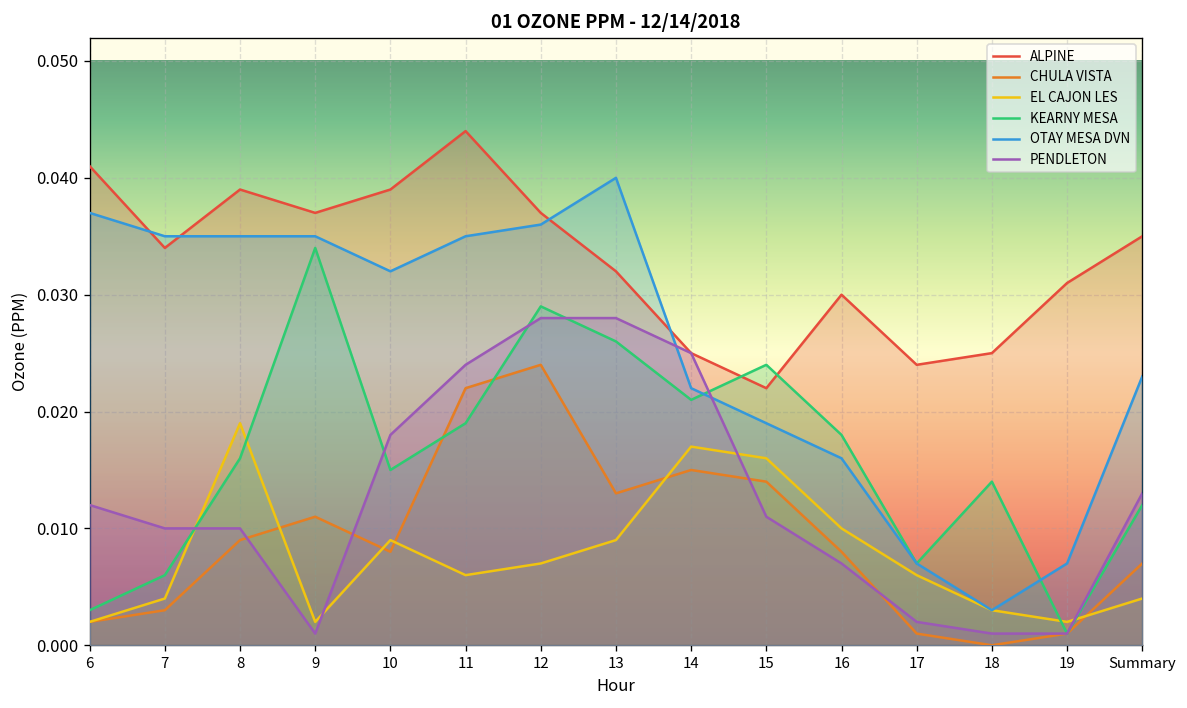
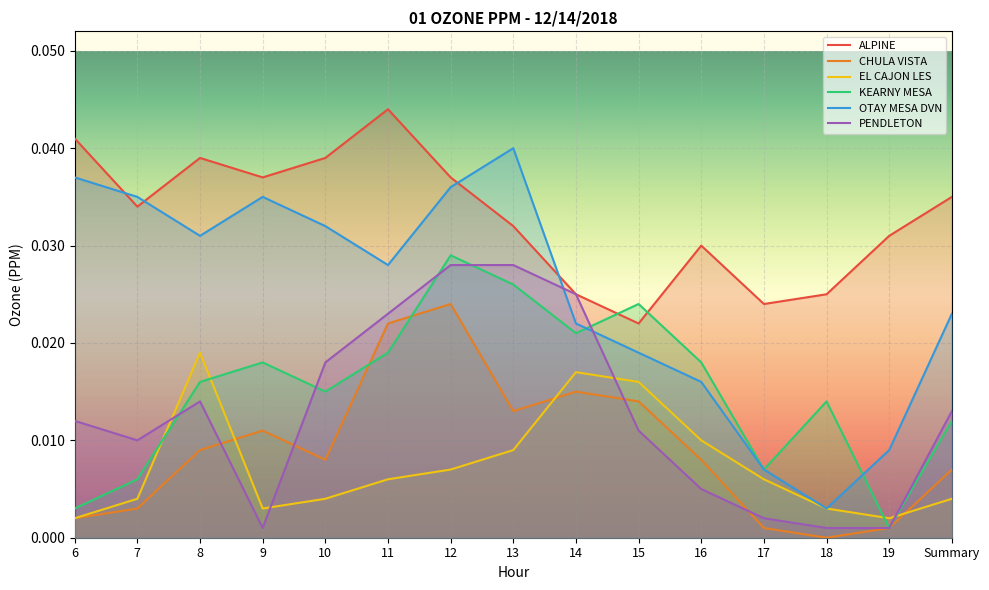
OTAY MESA DVN, 8: 0.035 -> 0.031
PENDLETON, 8: 0.010 -> 0.014
EL CAJON LES, 9: 0.002 -> 0.003
KEARNY MESA, 9: 0.034 -> 0.018
EL CAJON LES, 10: 0.009 -> 0.004
OTAY MESA DVN, 11: 0.035 -> 0.028
PENDLETON, 11: 0.024 -> 0.023
PENDLETON, 16: 0.007 -> 0.005
OTAY MESA DVN, 19: 0.007 -> 0.009
